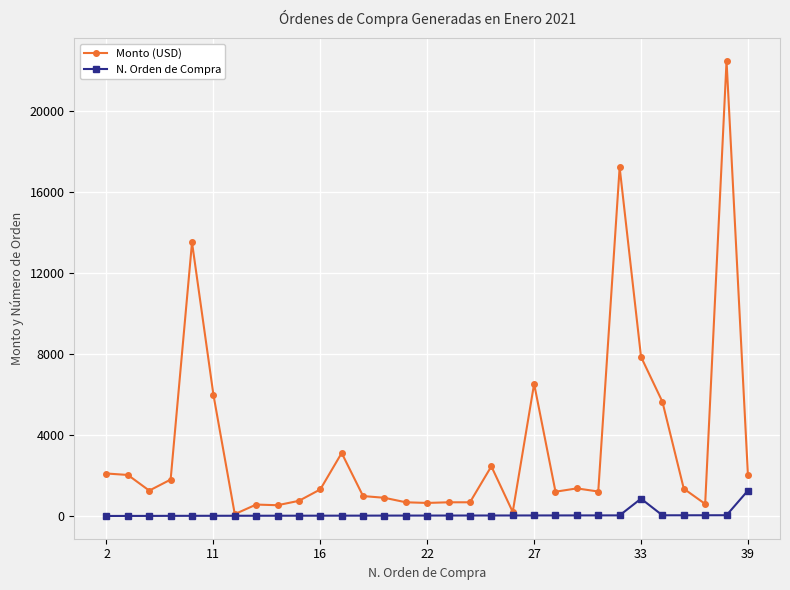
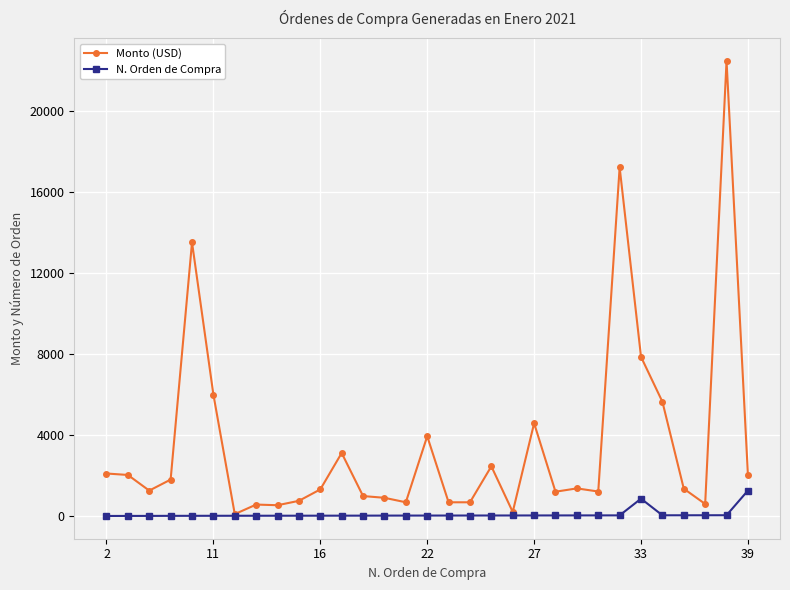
Monto (USD), 22: 600 -> 3900
Monto (USD), 27: 6500 -> 4600
